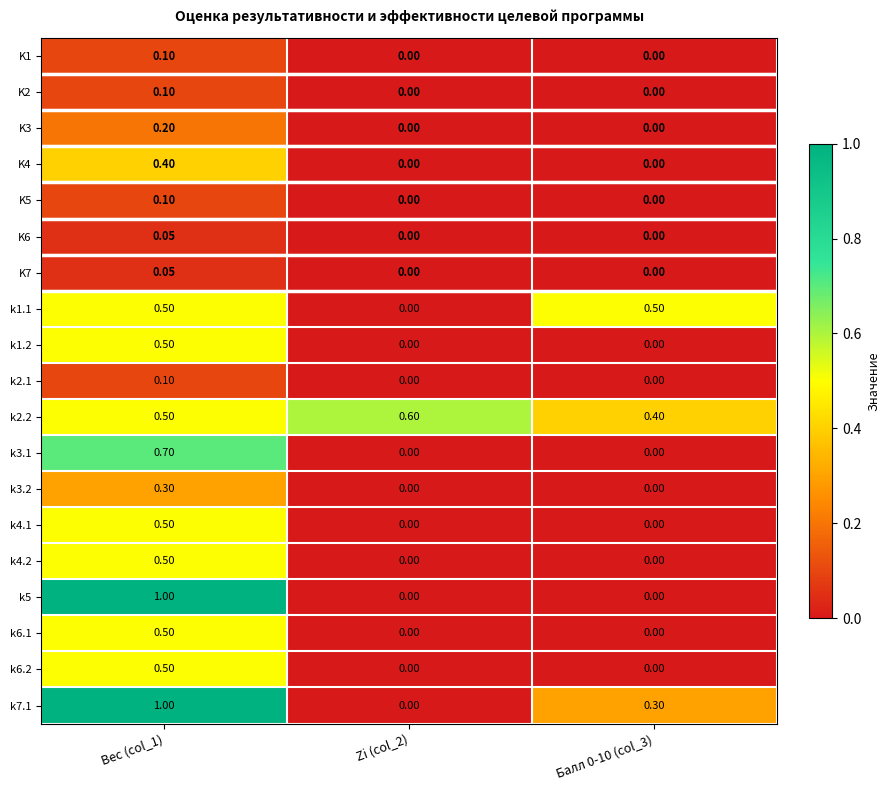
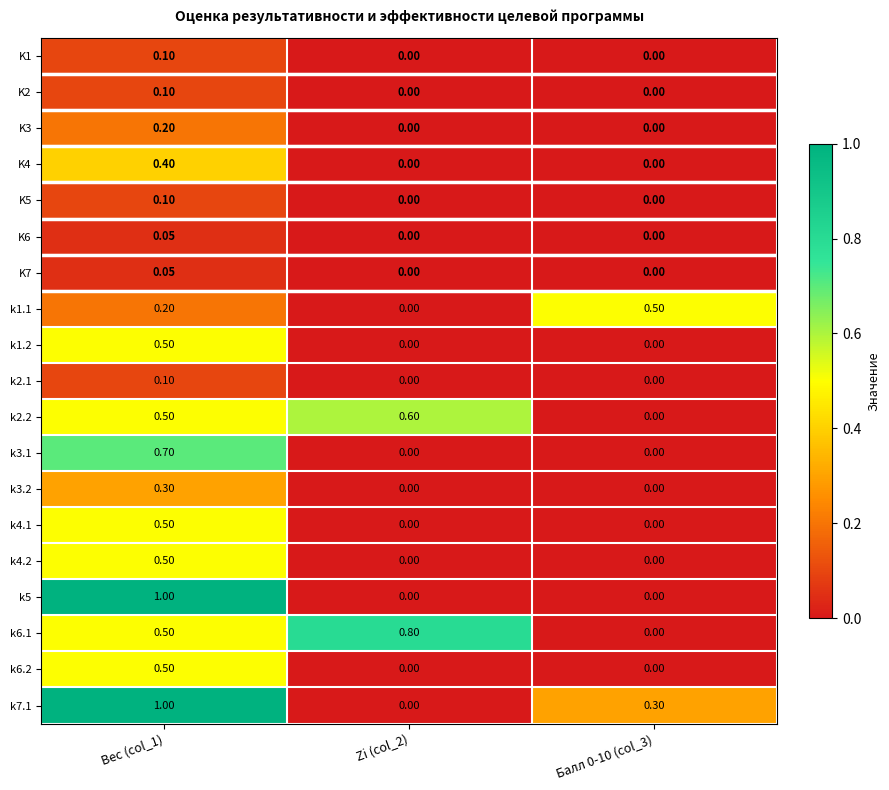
k1.1, Вес (col_1): 0.50 -> 0.20
k2.2, Балл 0-10 (col_3): 0.40 -> 0.00
k6.1, Zi (col_2): 0.00 -> 0.80
